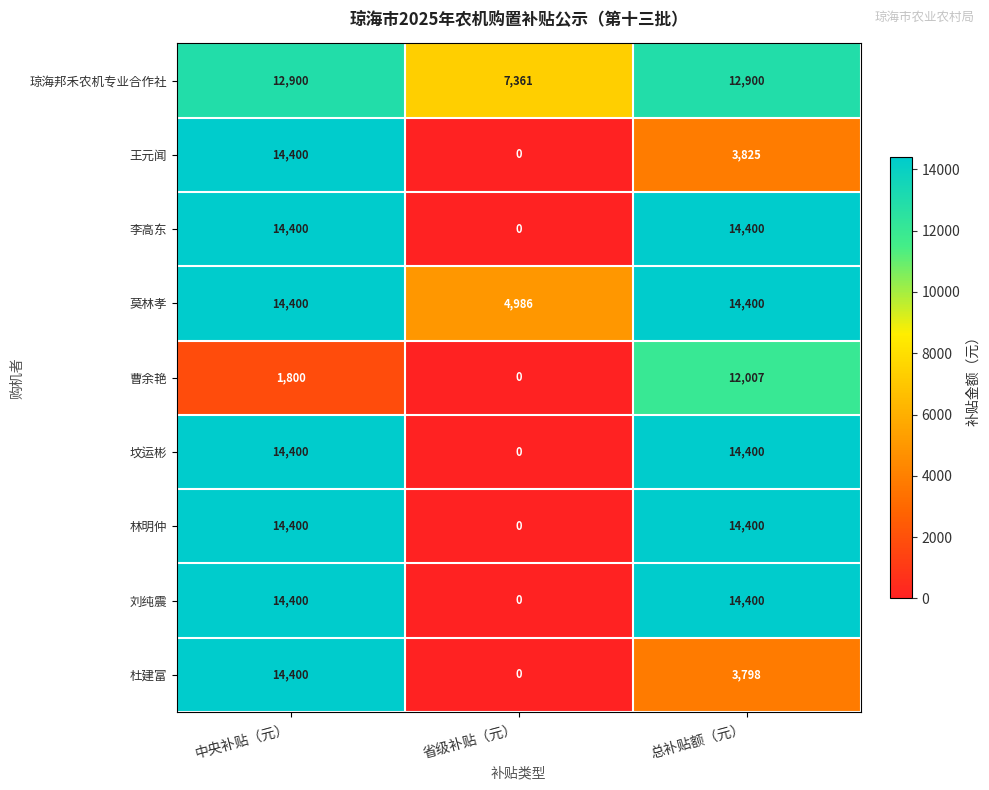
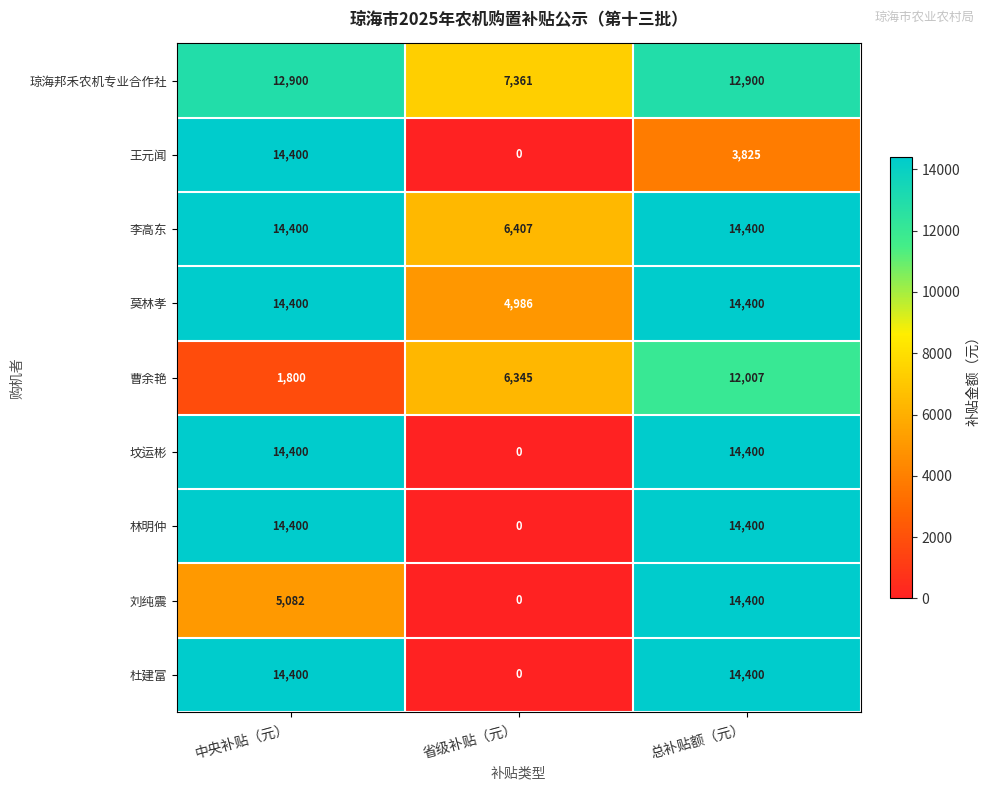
李高东, 省级补贴（元）: 0 -> 6,407
曹余艳, 省级补贴（元）: 0 -> 6,345
刘纯震, 中央补贴（元）: 14,400 -> 5,082
杜建富, 总补贴额（元）: 3,798 -> 14,400
